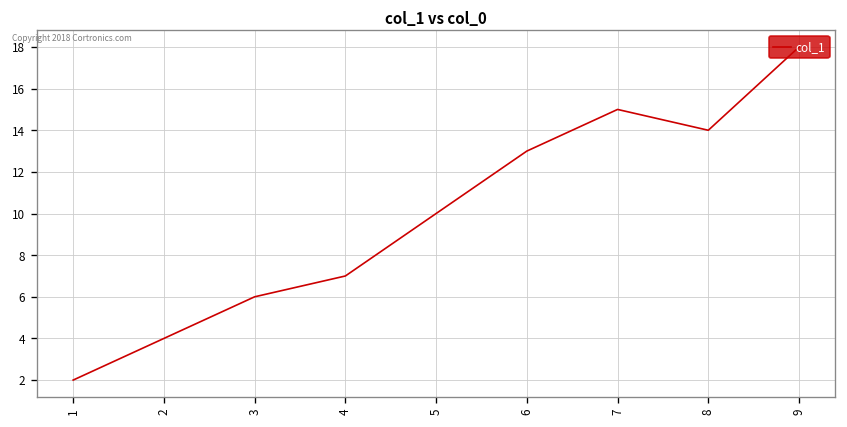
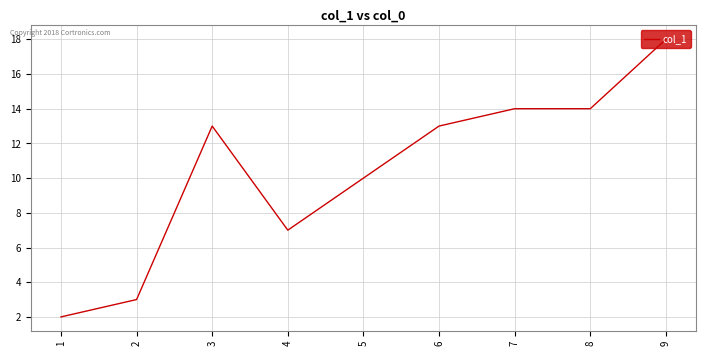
2: 4 -> 3
3: 6 -> 13
7: 15 -> 14
